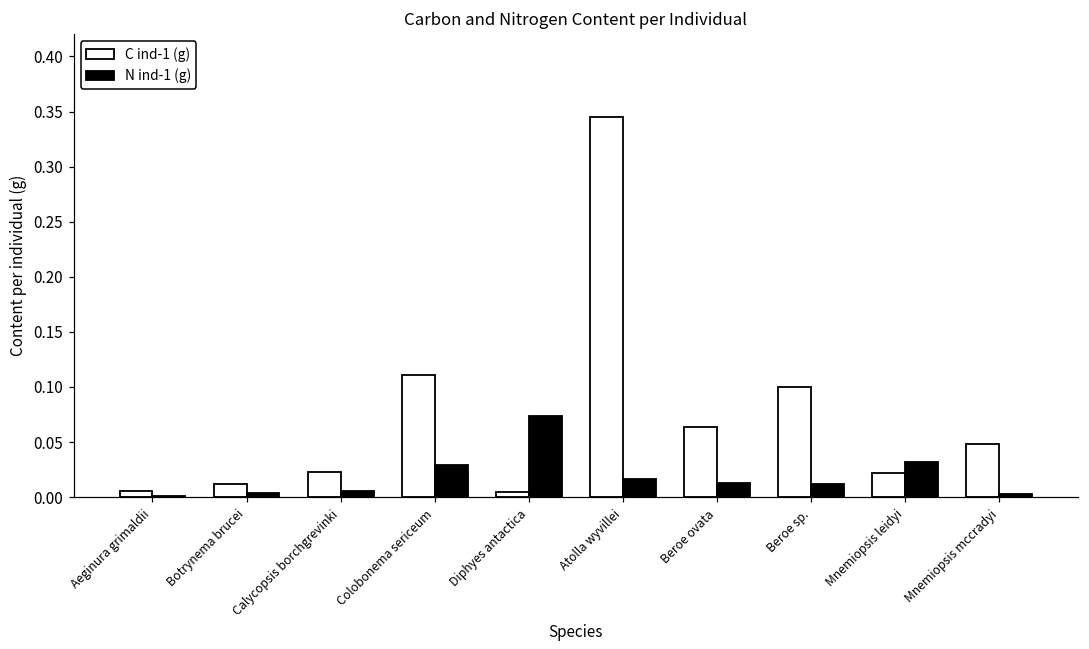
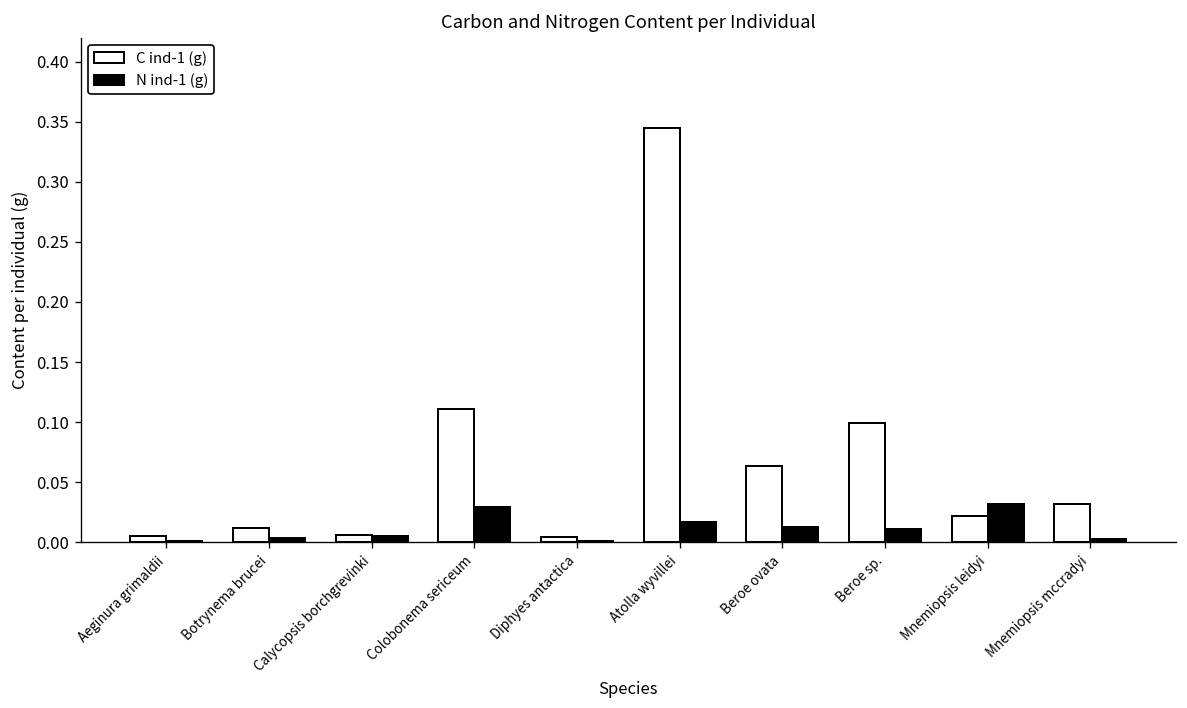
C ind-1 (g), Calycopsis borchgrevinki: 0.023 -> 0.006
N ind-1 (g), Diphyes antactica: 0.073 -> 0.001
C ind-1 (g), Mnemiopsis mccradyi: 0.048 -> 0.032
